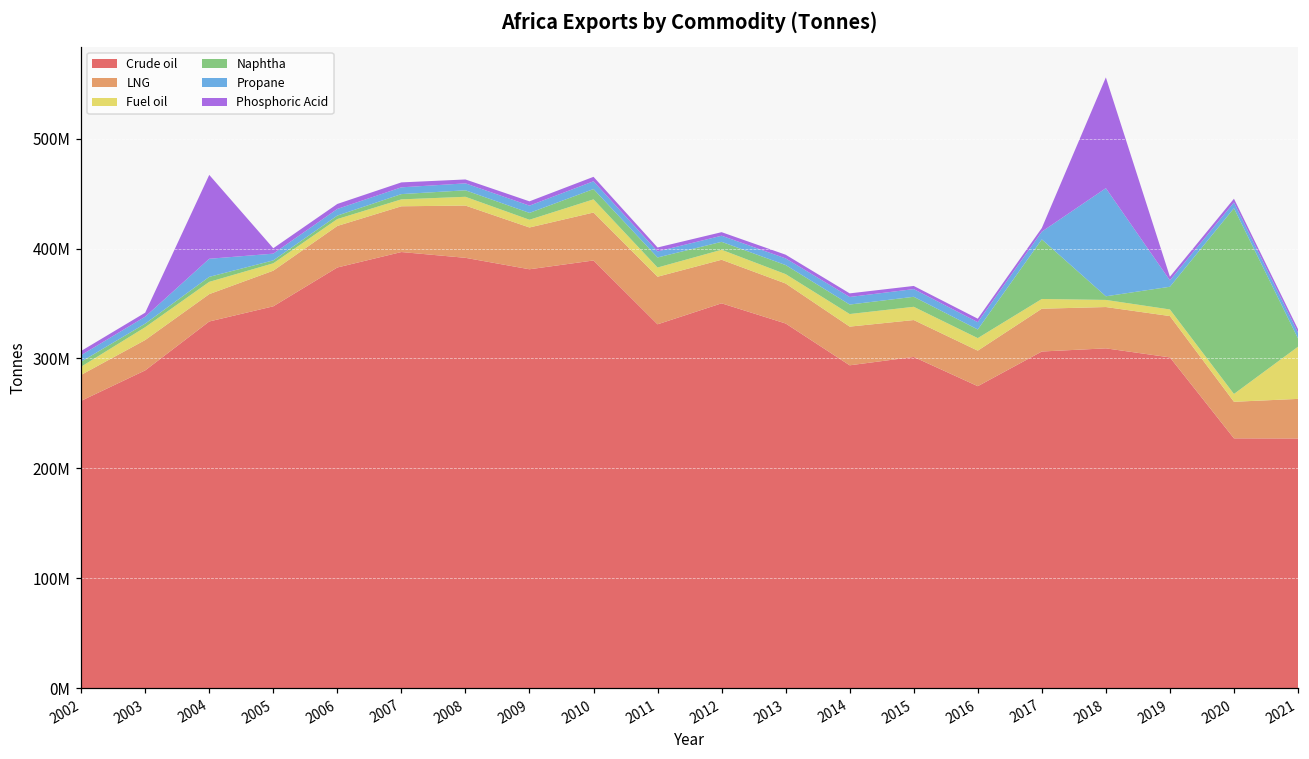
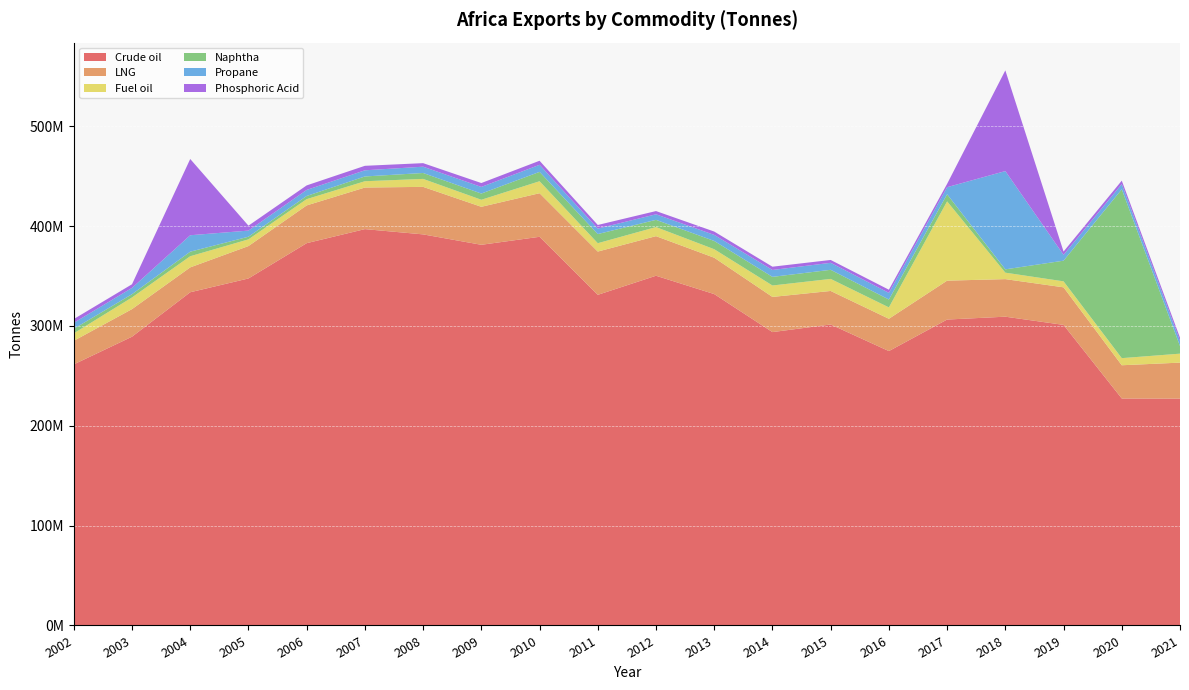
Fuel oil, 2017: 10000000 -> 80000000
Naphtha, 2017: 50000000 -> 10000000
Fuel oil, 2021: 50000000 -> 10000000
